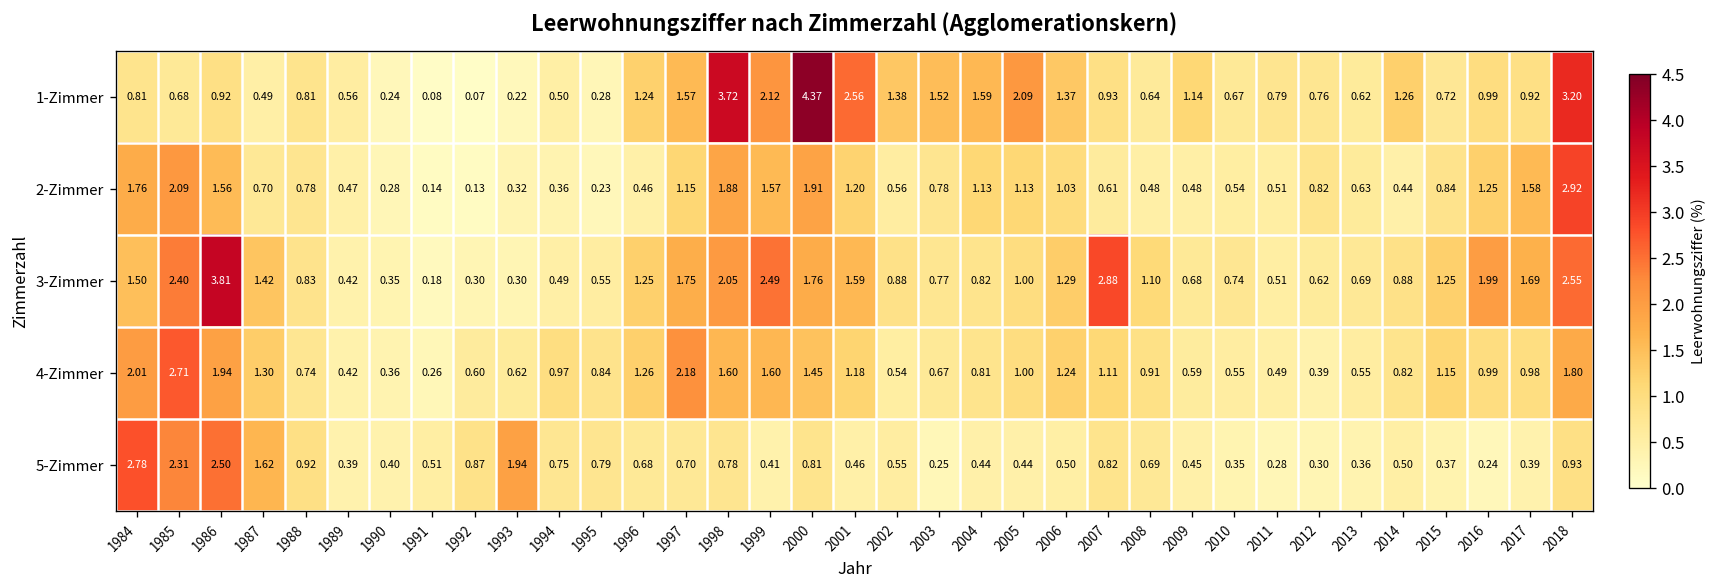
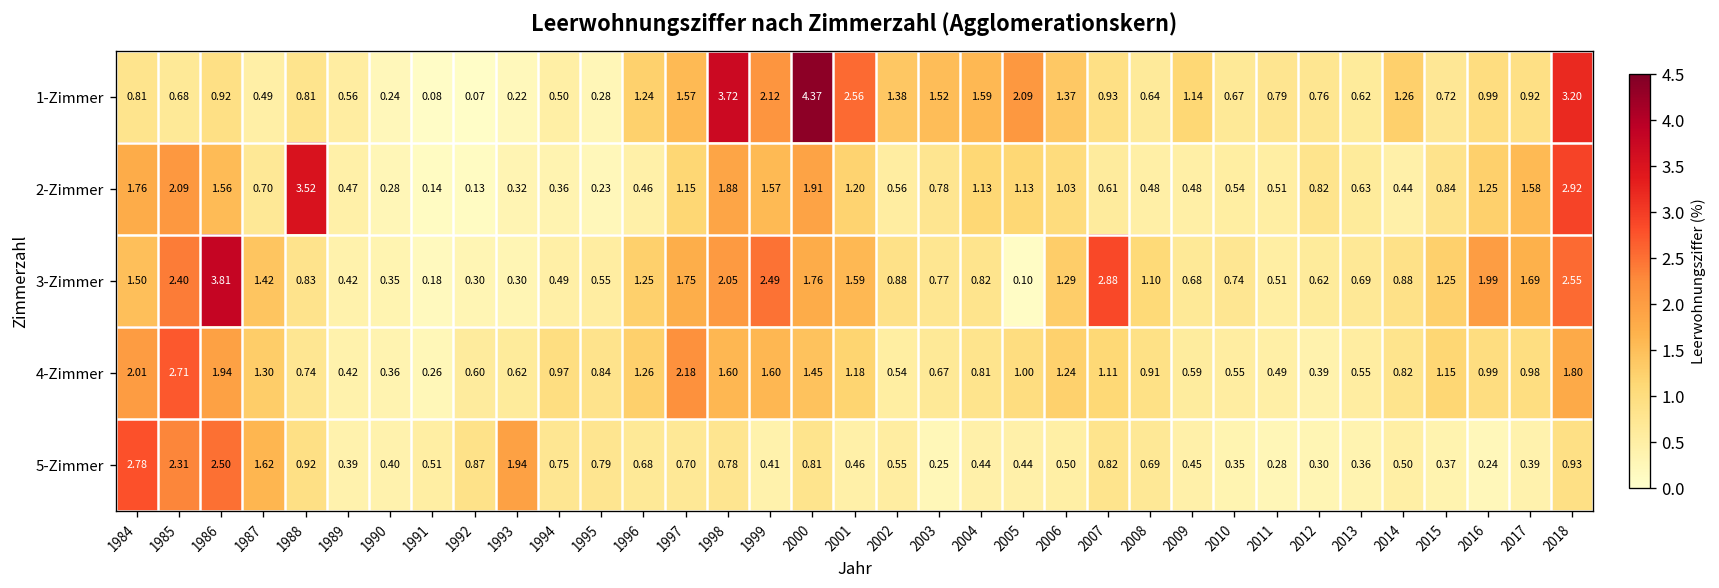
2-Zimmer, 1988: 0.78 -> 3.52
3-Zimmer, 2005: 1.00 -> 0.10
